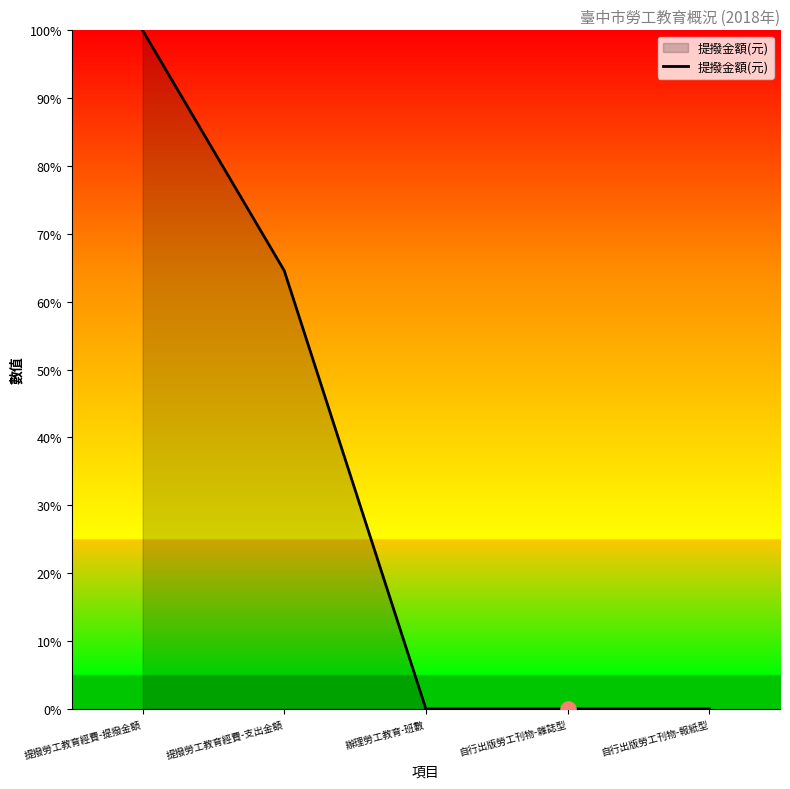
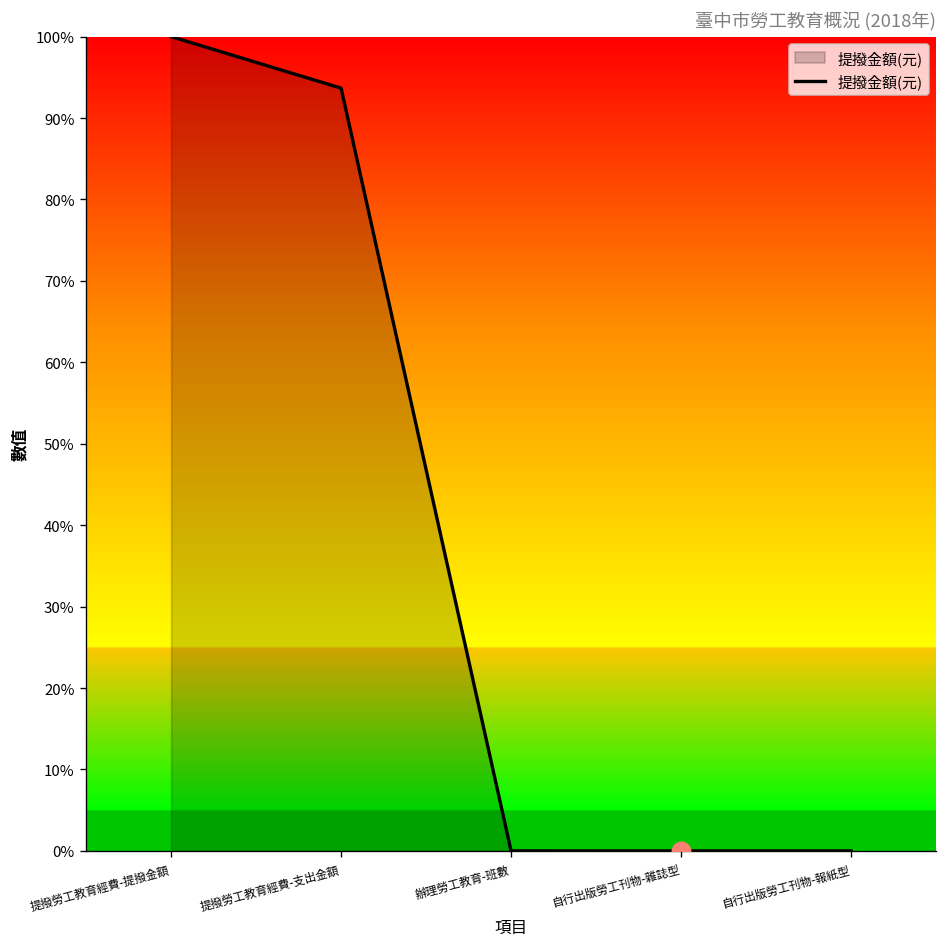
提撥金額(元), 提撥勞工教育經費-支出金額: 65% -> 94%
